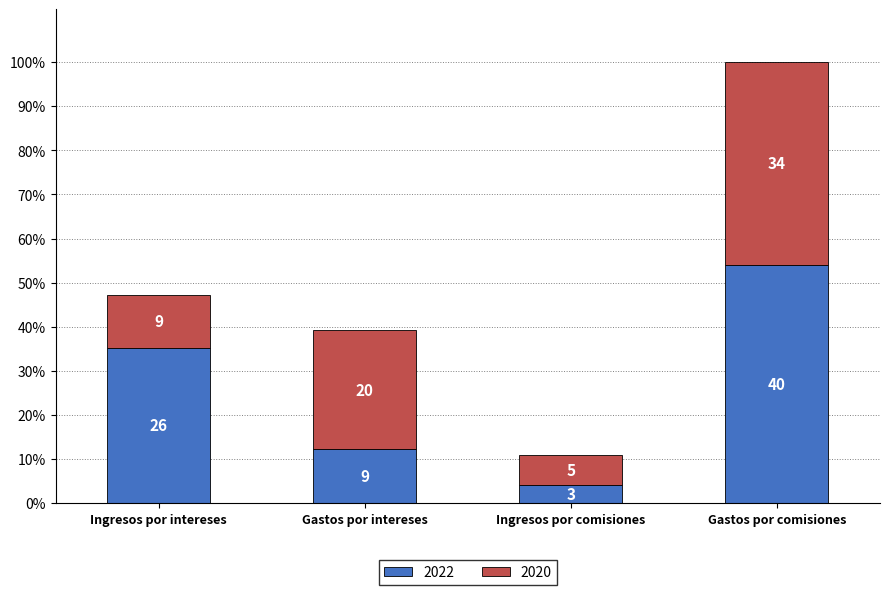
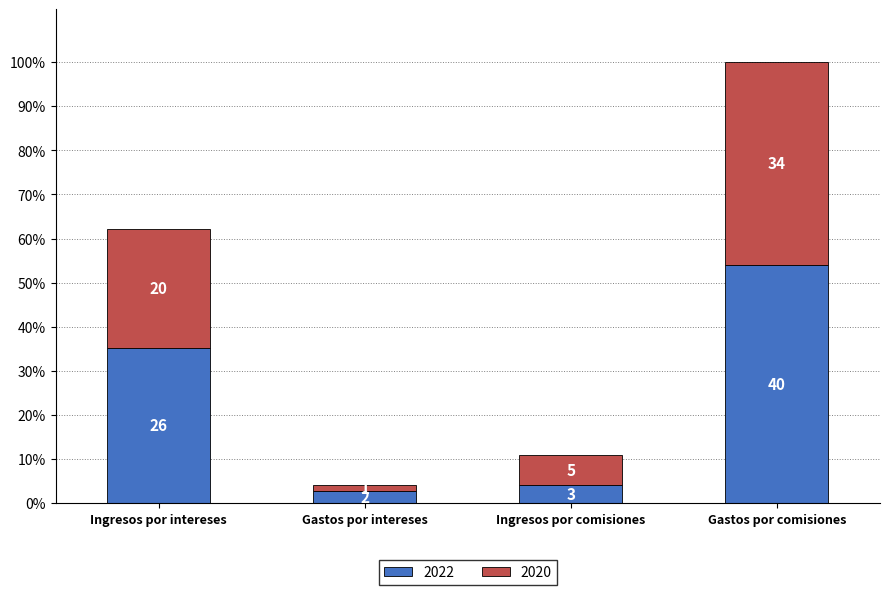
2020, Ingresos por intereses: 9 -> 20
2022, Gastos por intereses: 9 -> 2
2020, Gastos por intereses: 20 -> 1
